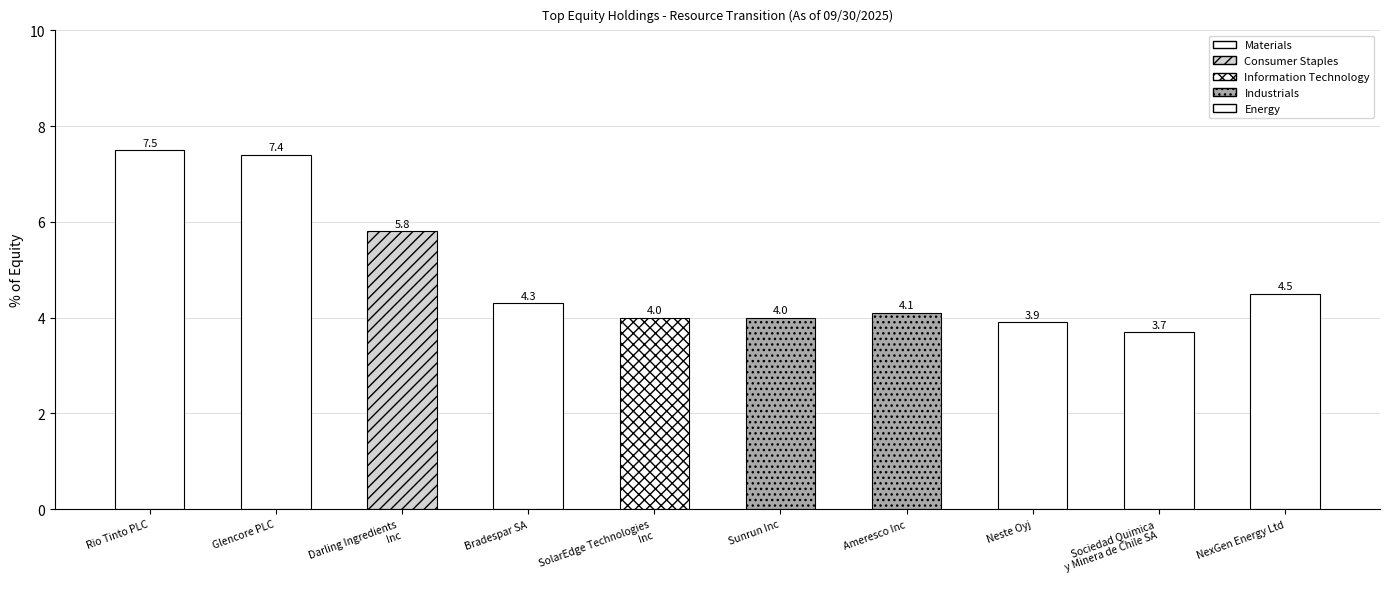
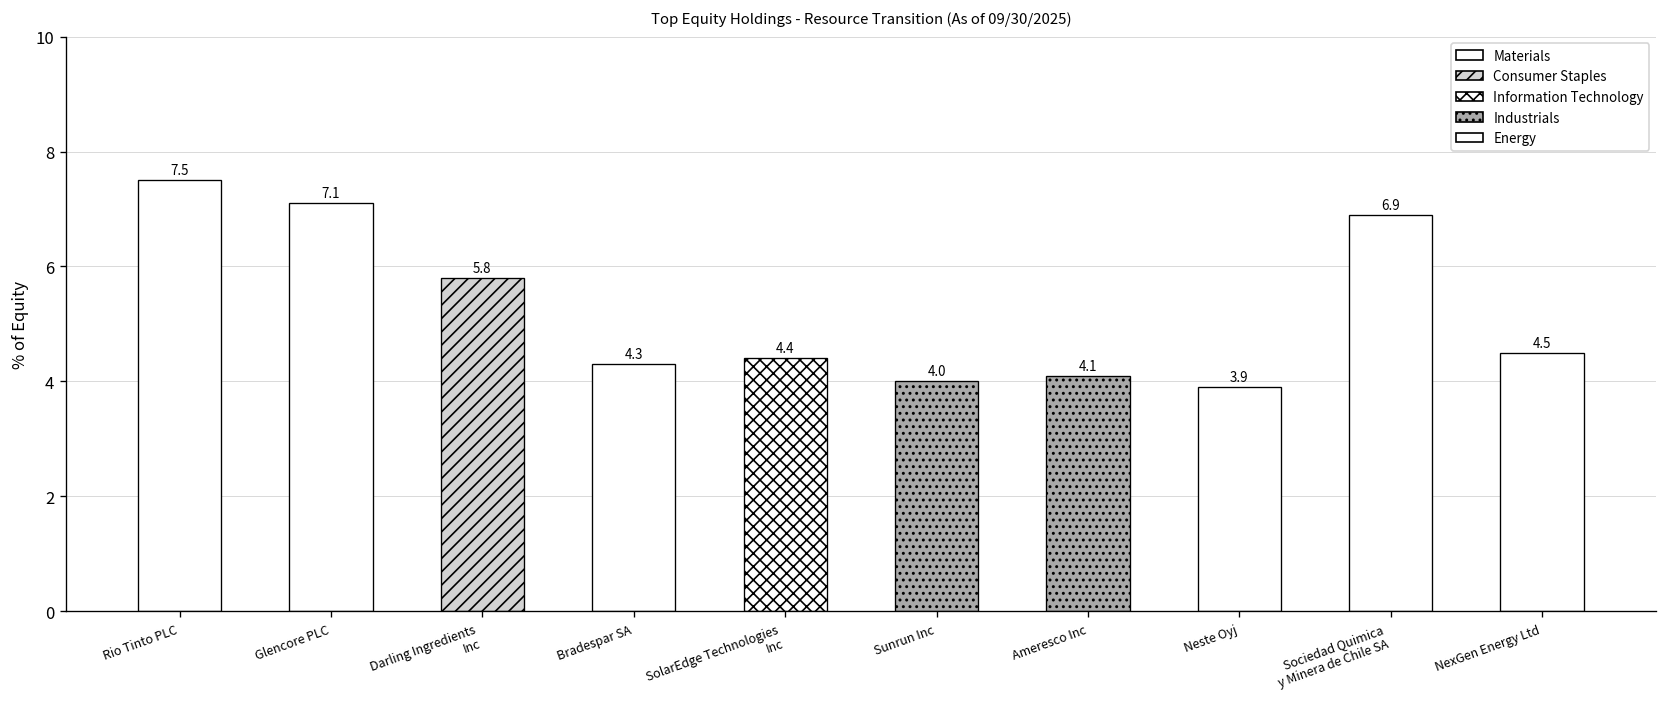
Glencore PLC: 7.4 -> 7.1
SolarEdge Technologies Inc: 4.0 -> 4.4
Sociedad Quimica y Minera de Chile SA: 3.7 -> 6.9
